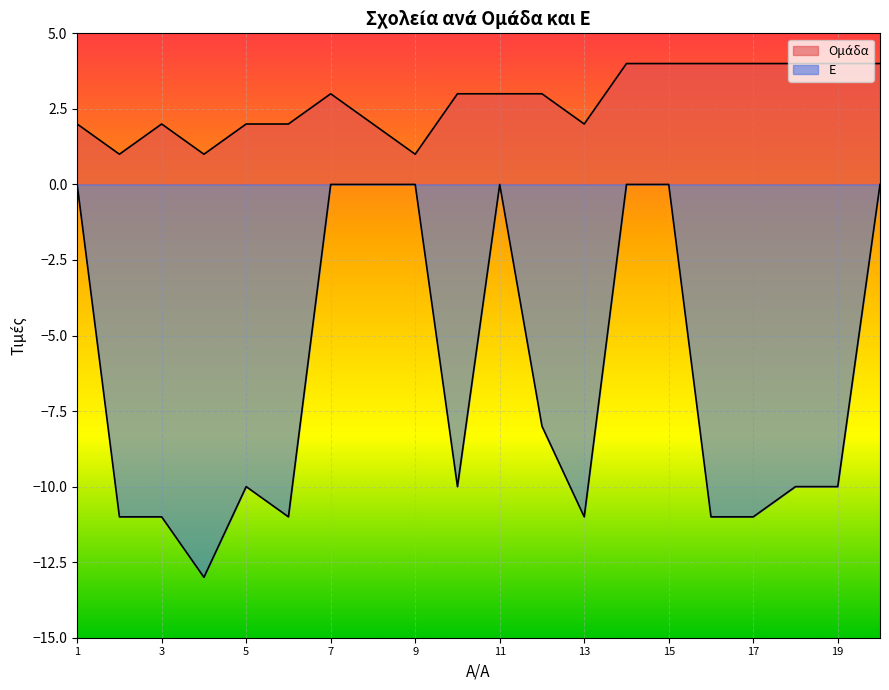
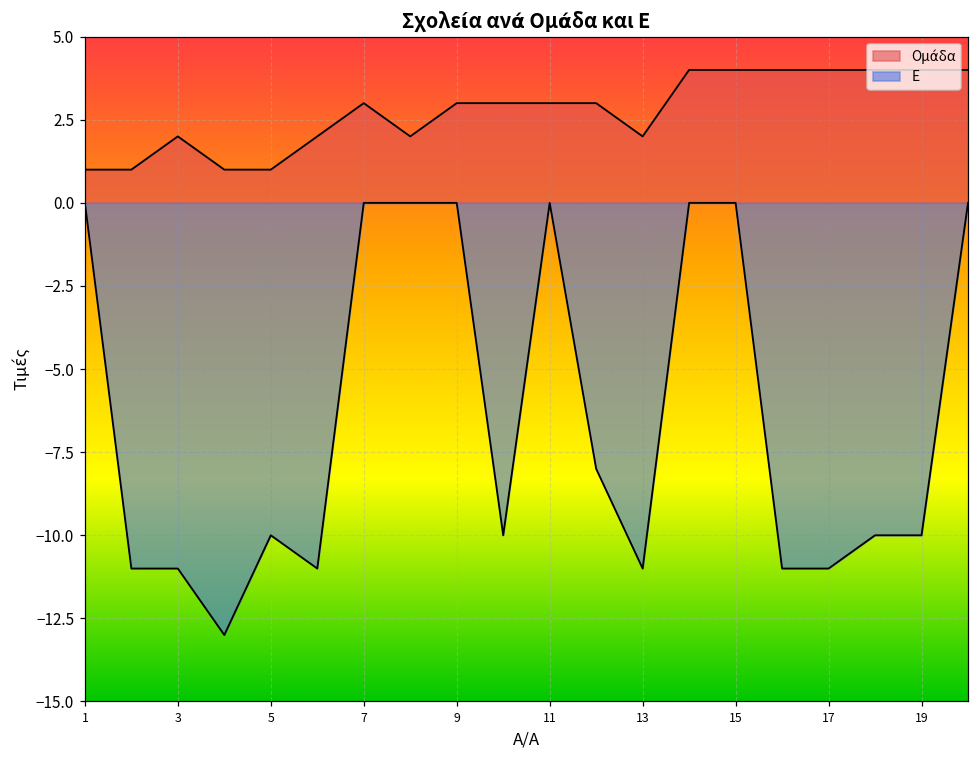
Ομάδα, 1: 2 -> 1
Ομάδα, 5: 2 -> 1
Ομάδα, 9: 1 -> 3
